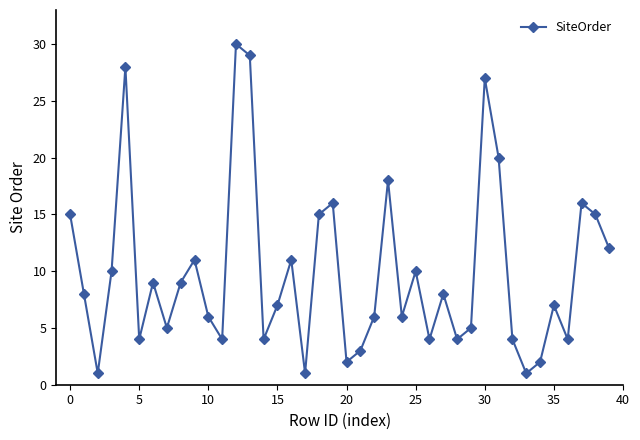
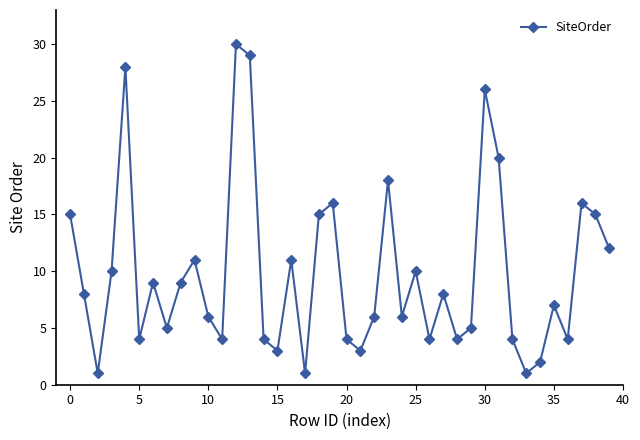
15: 7 -> 3
20: 2 -> 4
30: 27 -> 26
